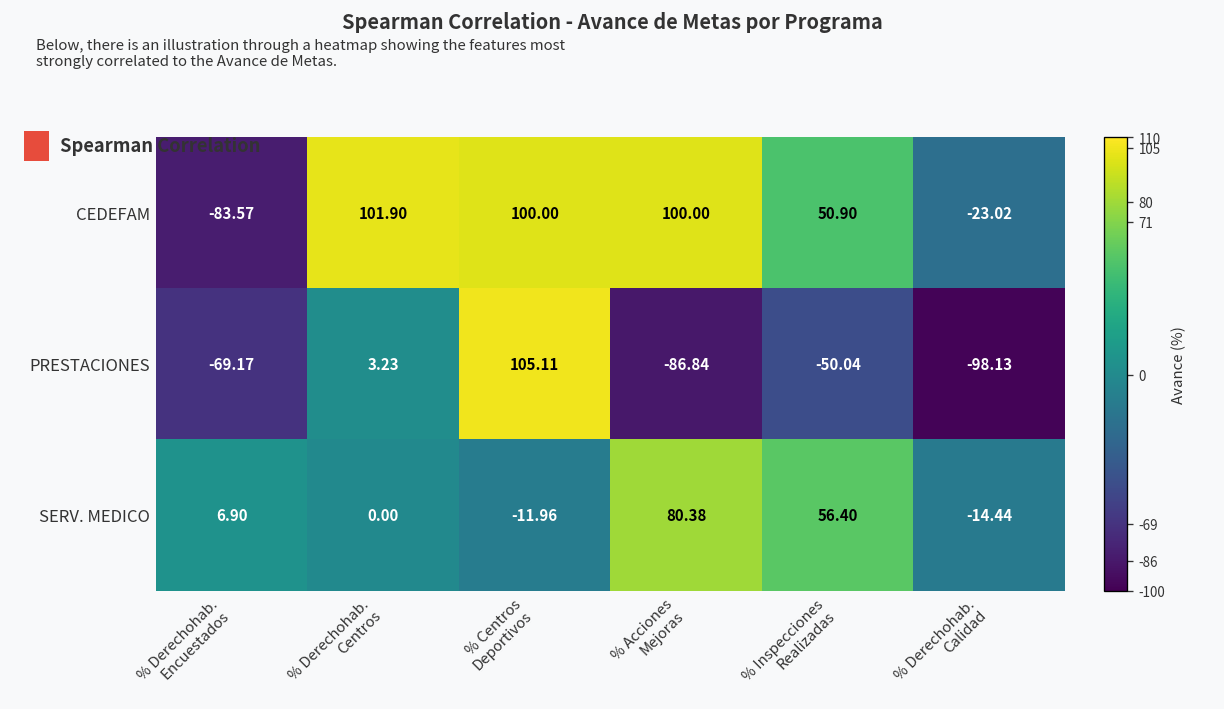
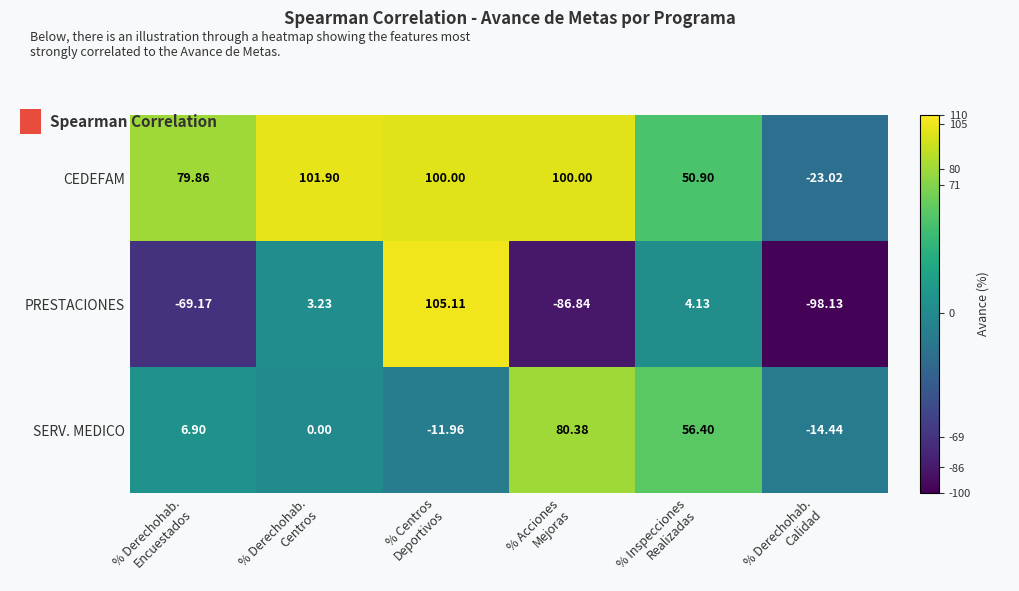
CEDEFAM, % Derechohab. Encuestados: -83.57 -> 79.86
PRESTACIONES, % Inspecciones Realizadas: -50.04 -> 4.13
